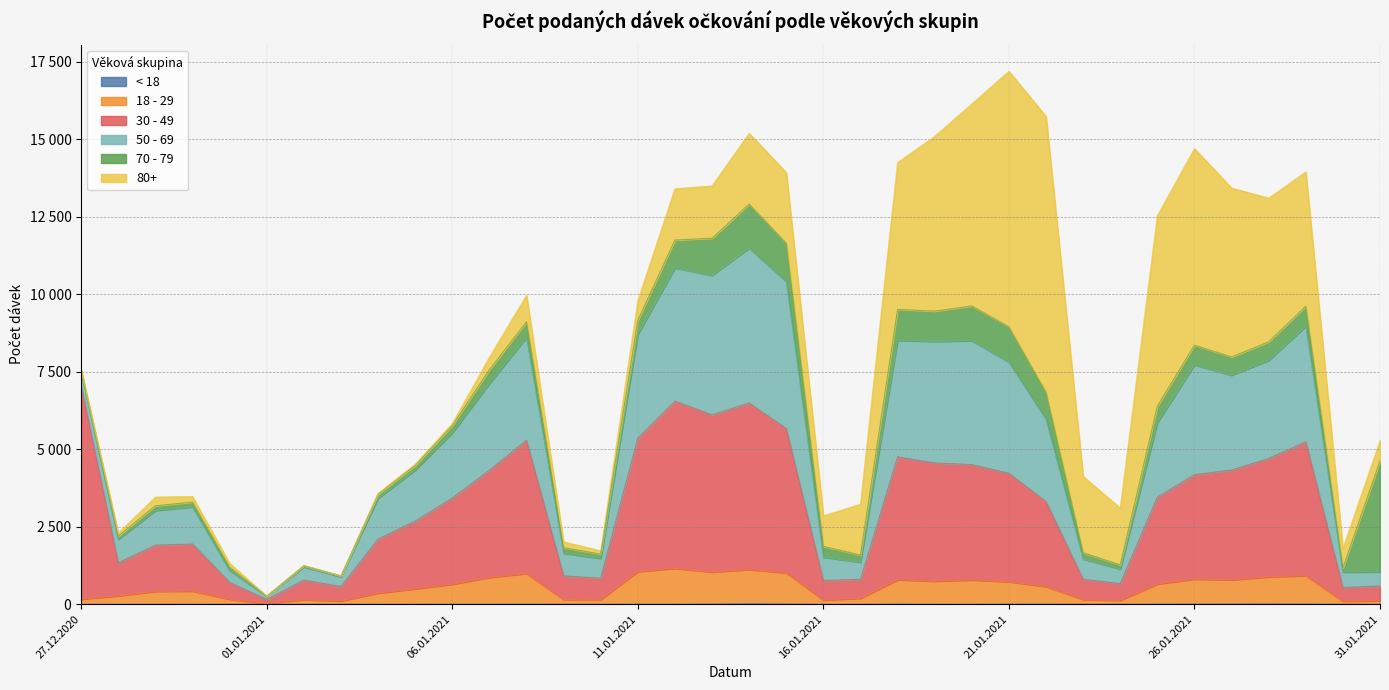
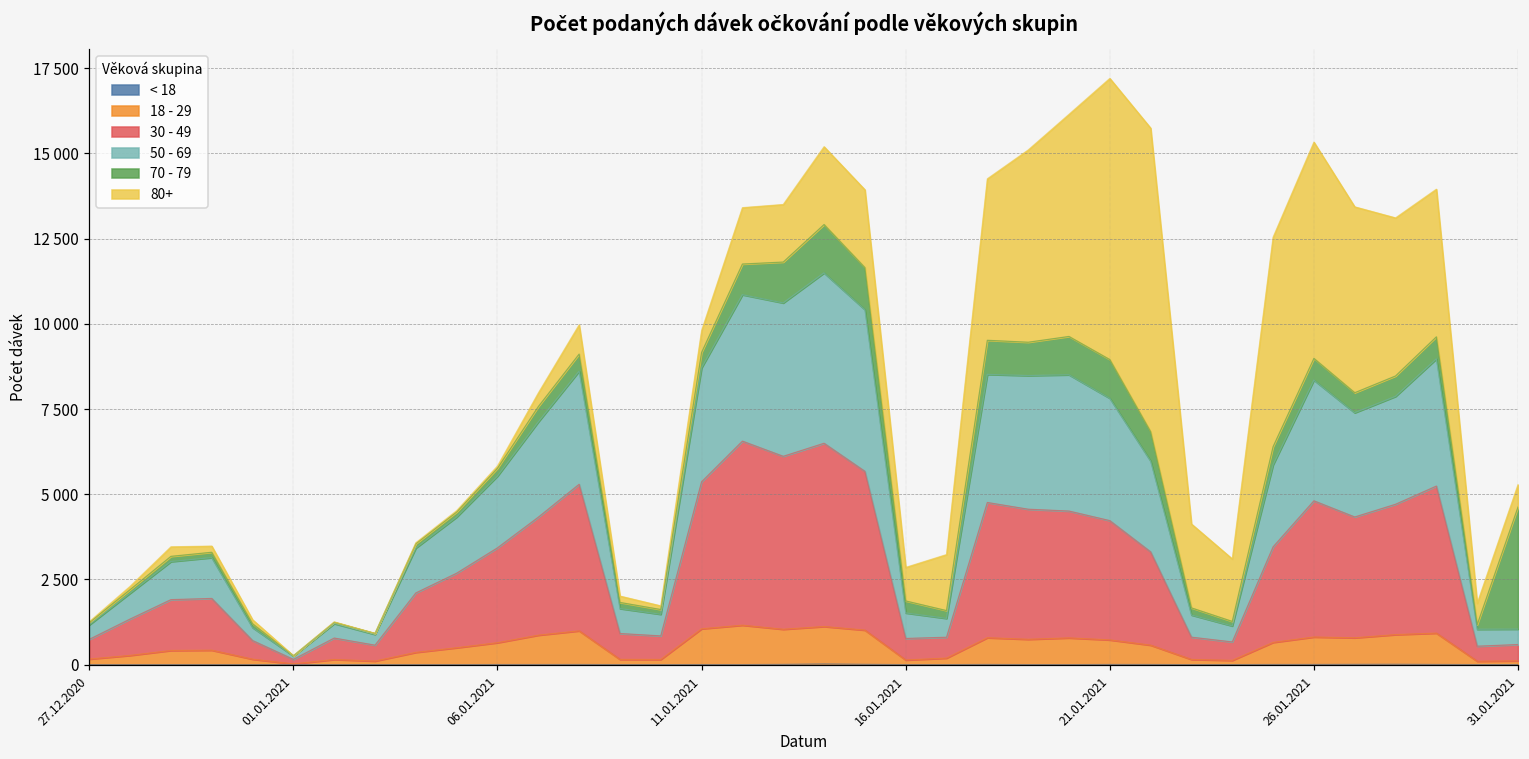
30 - 49, 27.12.2020: 6900 -> 600
30 - 49, 26.01.2021: 3400 -> 4000
